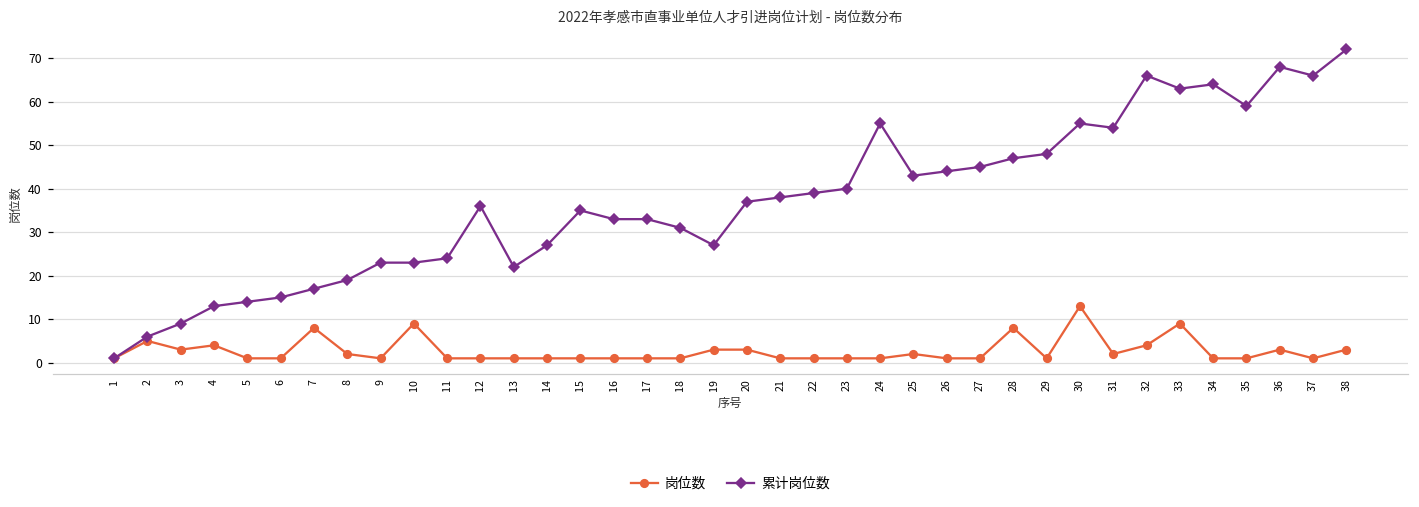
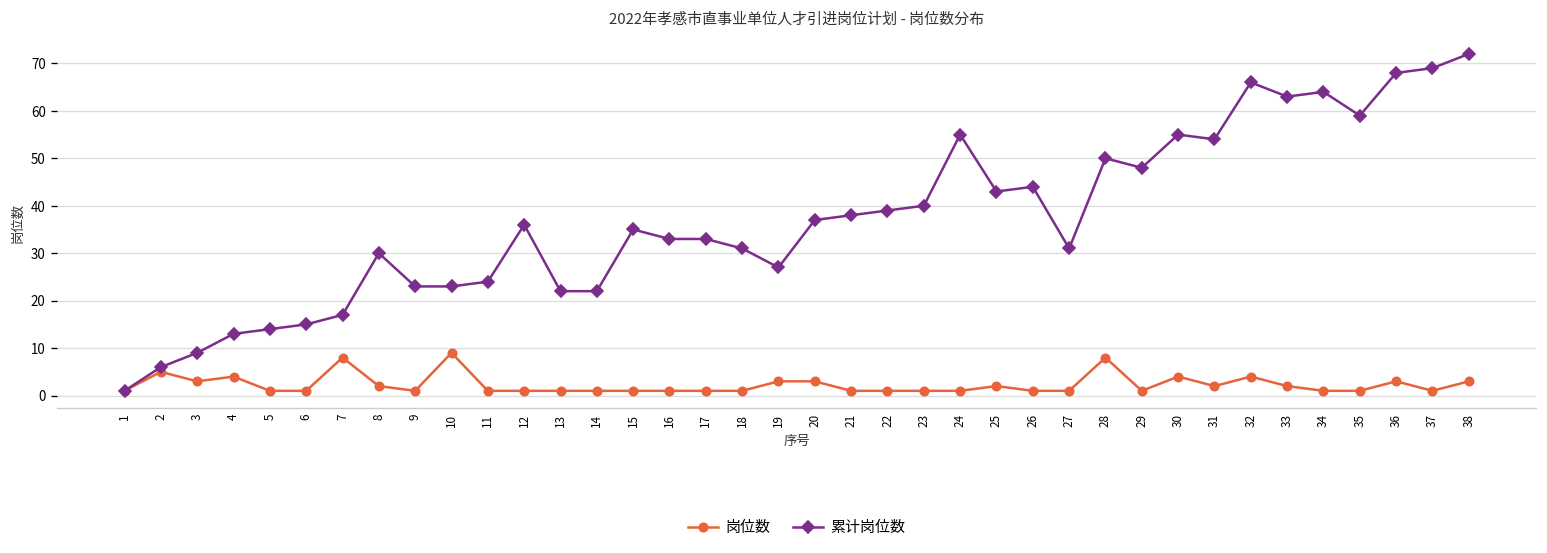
累计岗位数, 8: 19 -> 30
累计岗位数, 14: 27 -> 22
累计岗位数, 27: 45 -> 31
累计岗位数, 28: 47 -> 50
岗位数, 30: 13 -> 4
岗位数, 33: 9 -> 2
累计岗位数, 37: 66 -> 69
